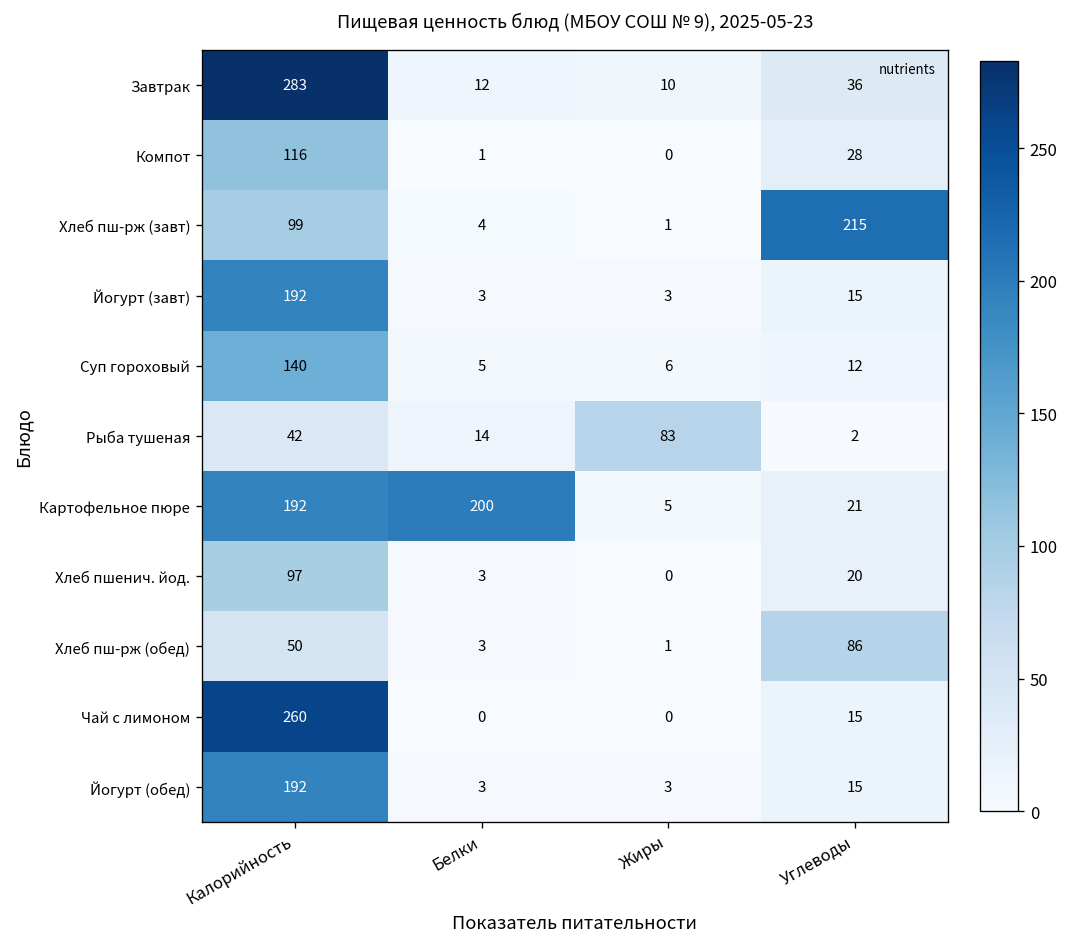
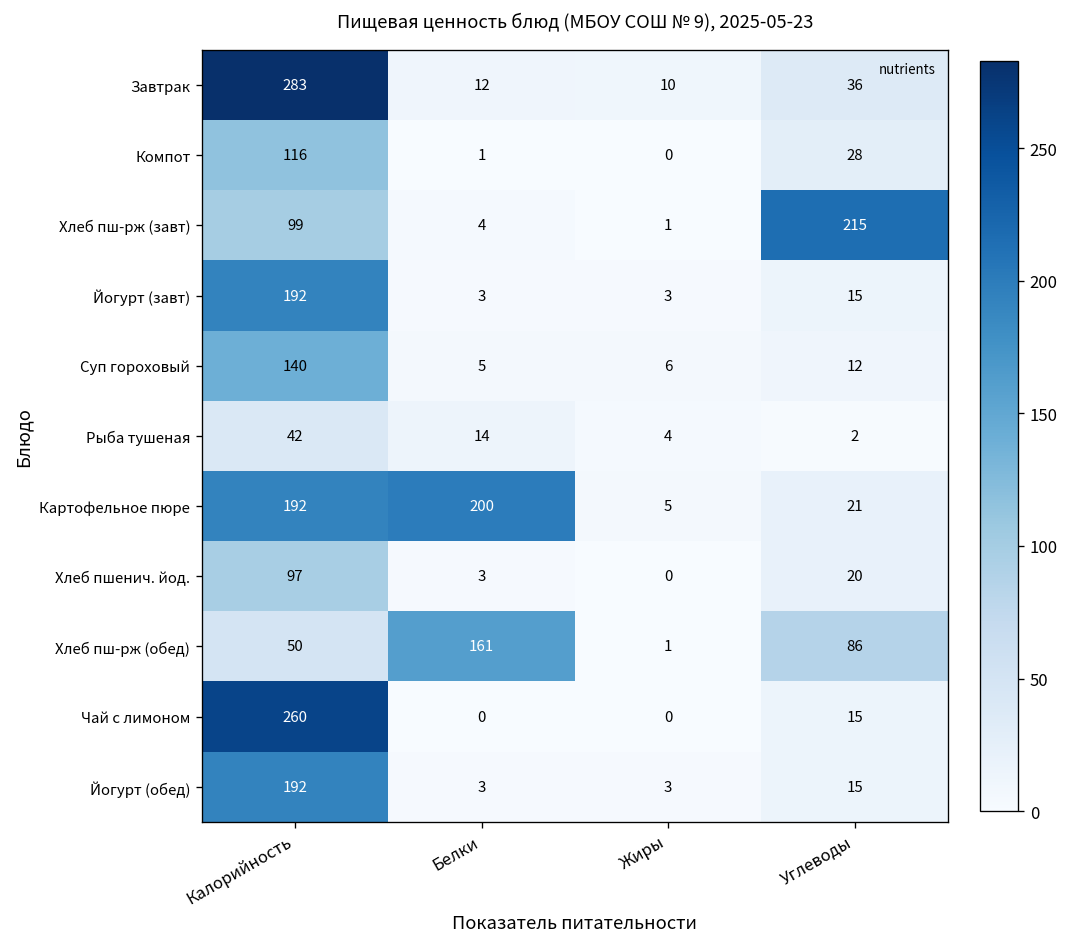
Рыба тушеная, Жиры: 83 -> 4
Хлеб пш-рж (обед), Белки: 3 -> 161
